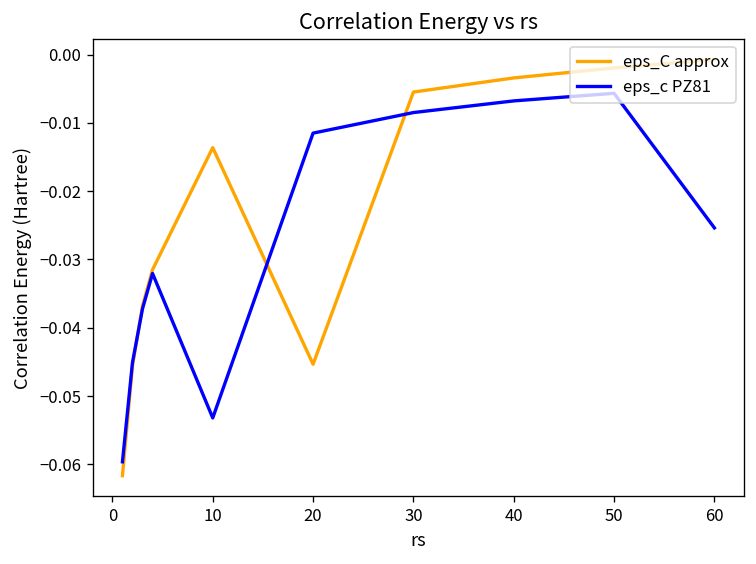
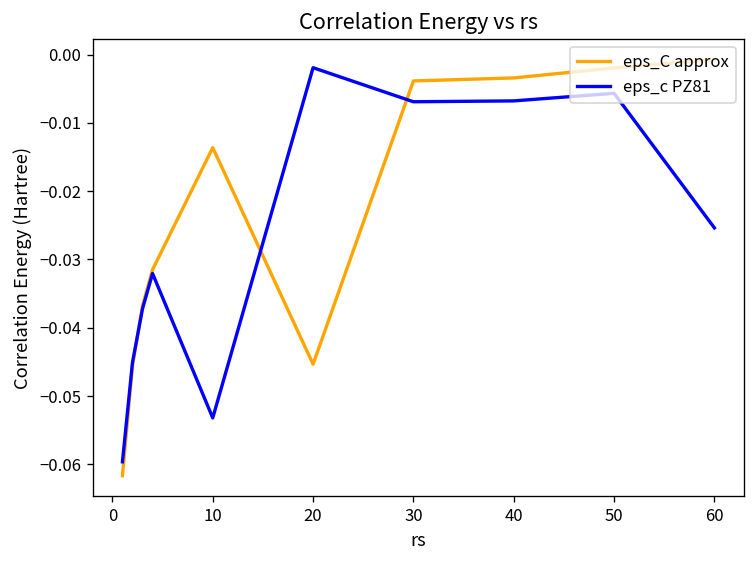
eps_c PZ81, 20: -0.011 -> -0.002
eps_C approx, 30: -0.005 -> -0.004
eps_c PZ81, 30: -0.008 -> -0.007
